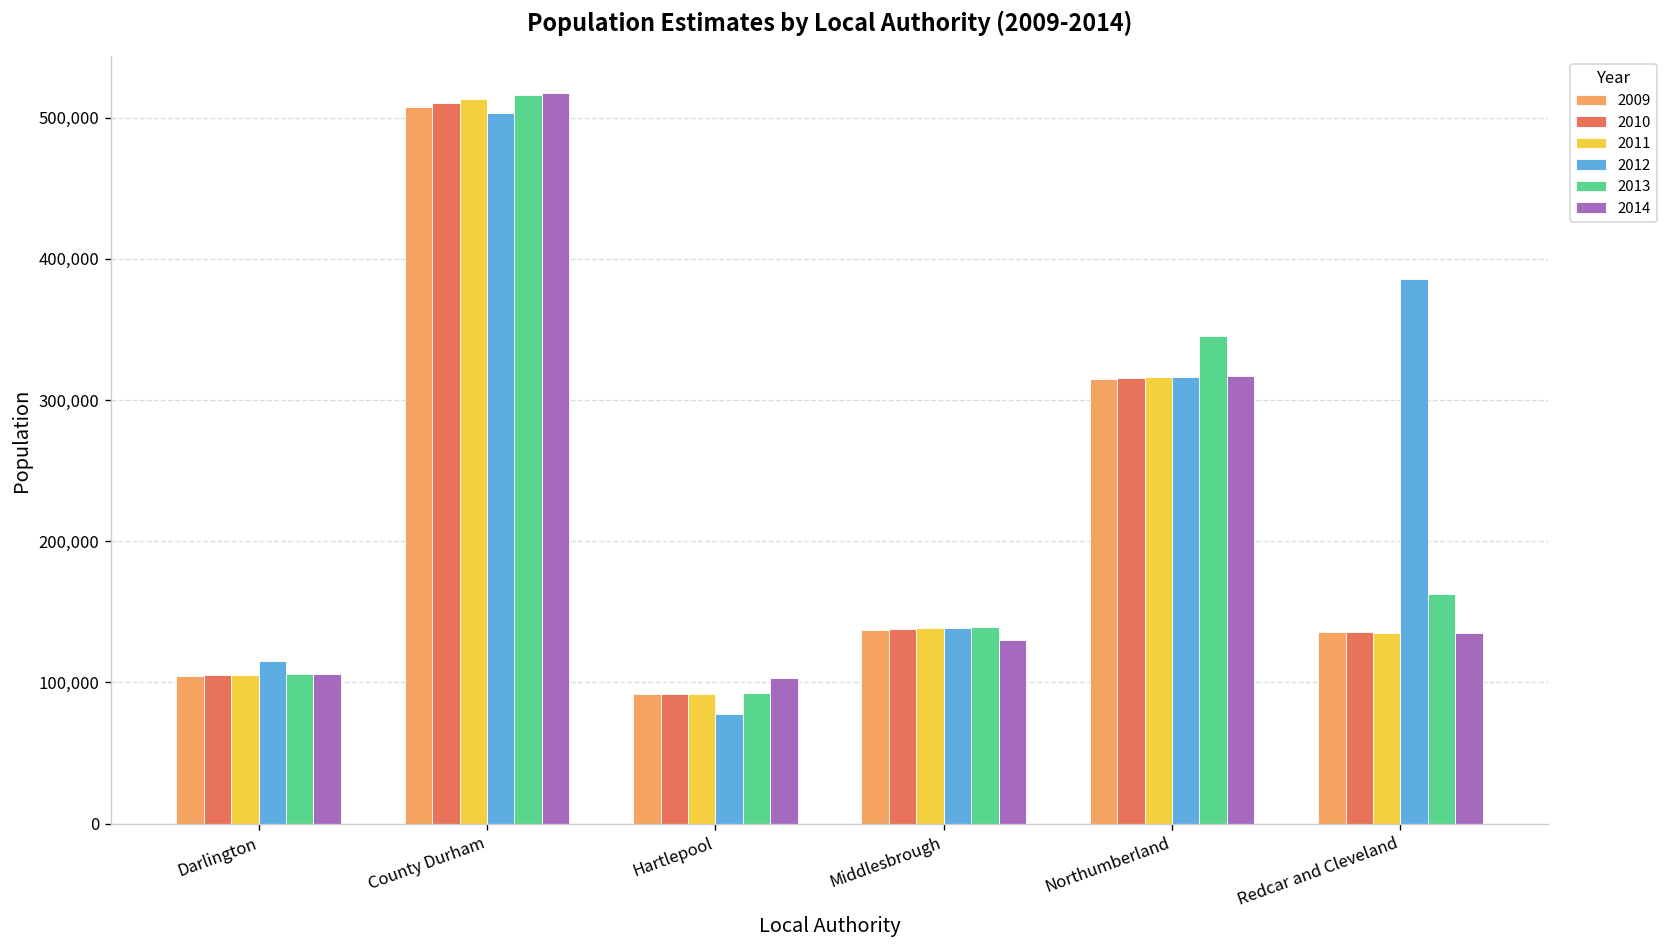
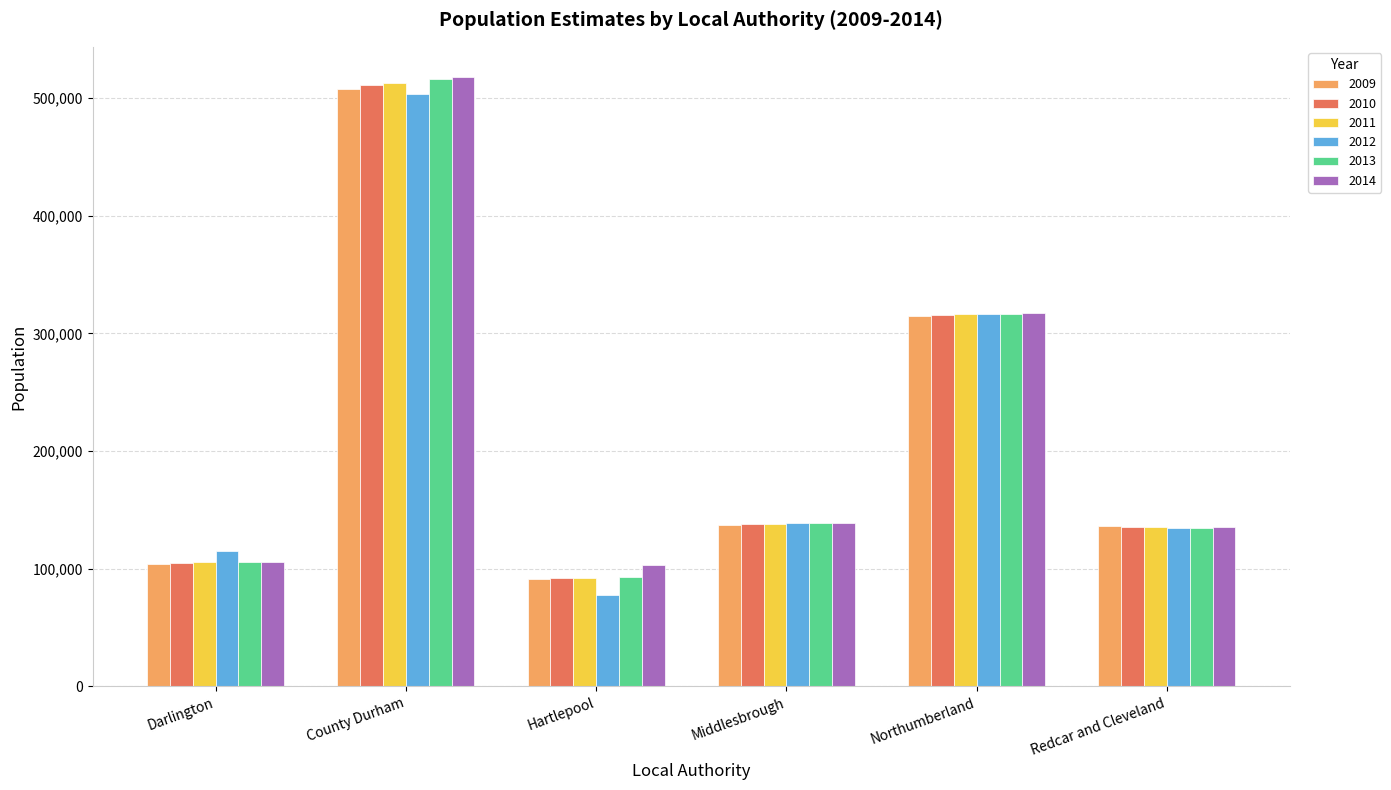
2014, Middlesbrough: 130,000 -> 139,000
2013, Northumberland: 346,000 -> 316,000
2012, Redcar and Cleveland: 386,000 -> 135,000
2013, Redcar and Cleveland: 163,000 -> 135,000
